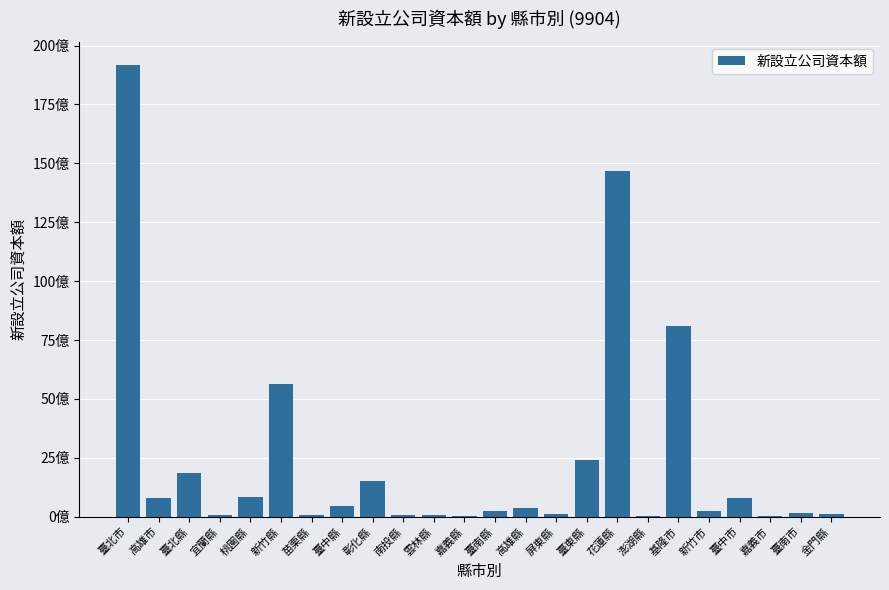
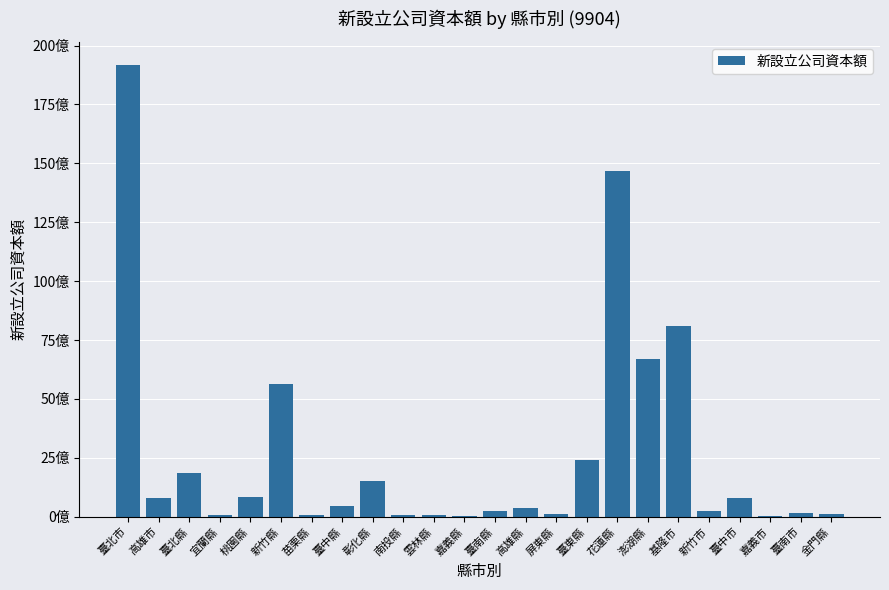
澎湖縣: 0億 -> 67億
